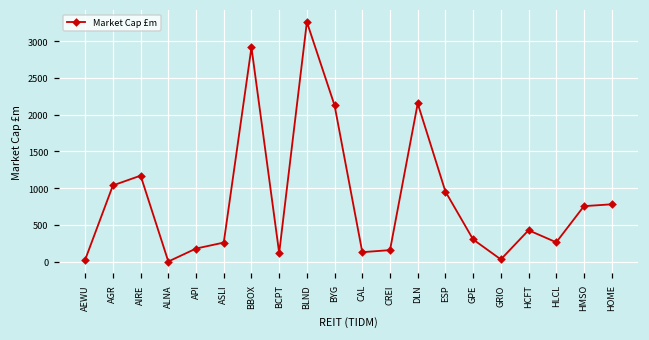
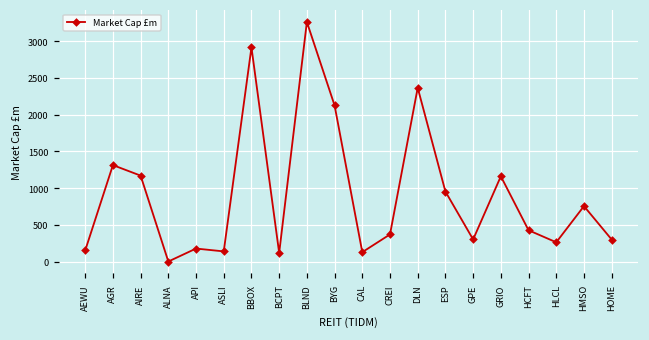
AEWU: 0 -> 200
AGR: 1000 -> 1300
ASLI: 300 -> 100
CREI: 200 -> 400
DLN: 2200 -> 2400
GRIO: 0 -> 1200
HOME: 800 -> 300
